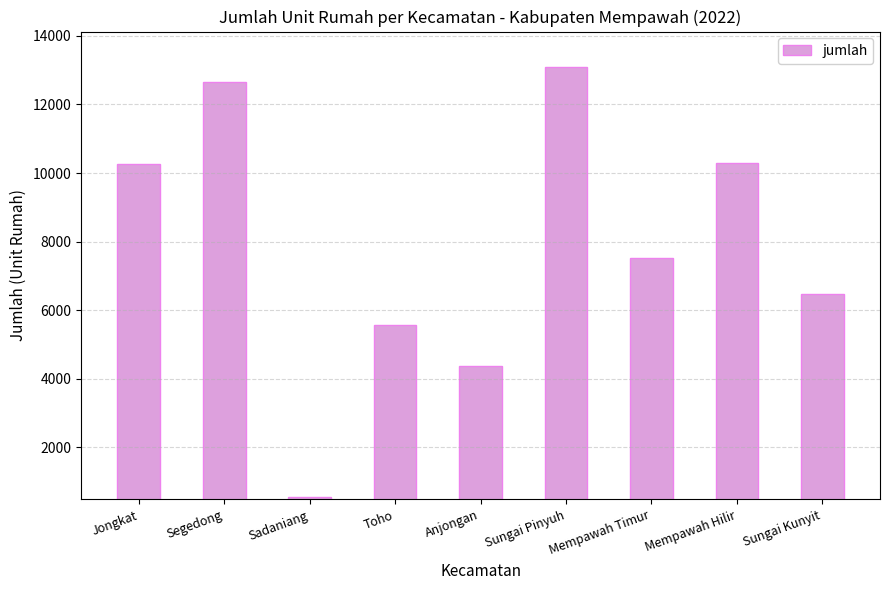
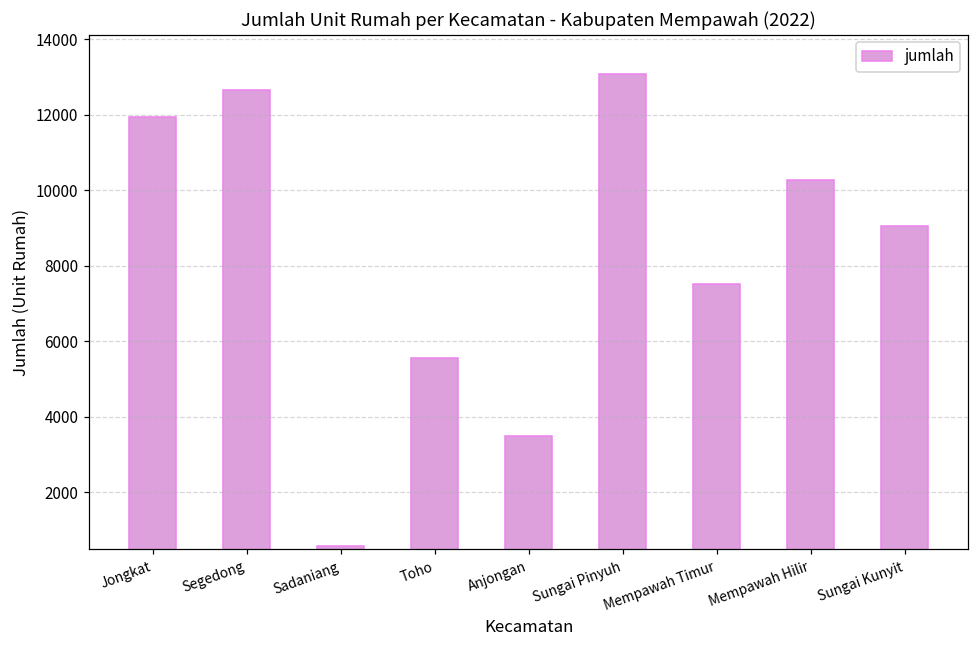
Jongkat: 10300 -> 11900
Anjongan: 4400 -> 3500
Sungai Kunyit: 6500 -> 9000
